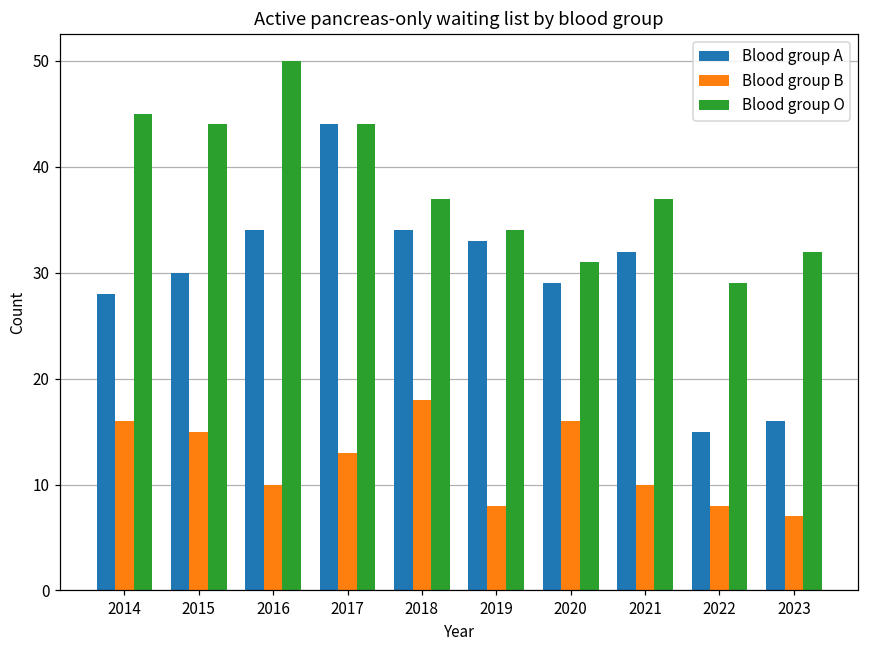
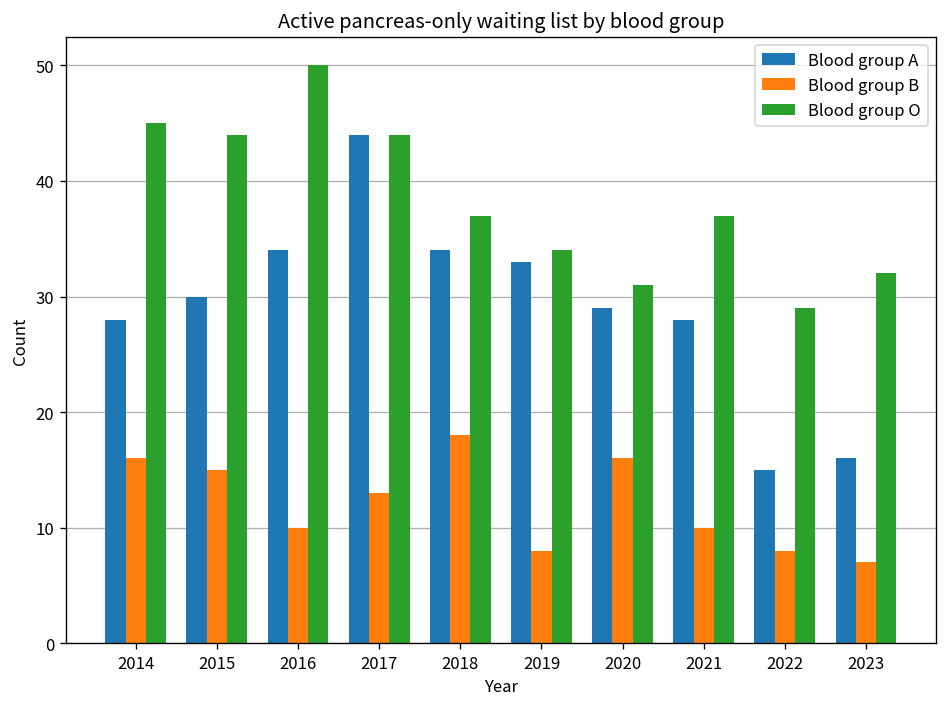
Blood group A, 2021: 32 -> 28
